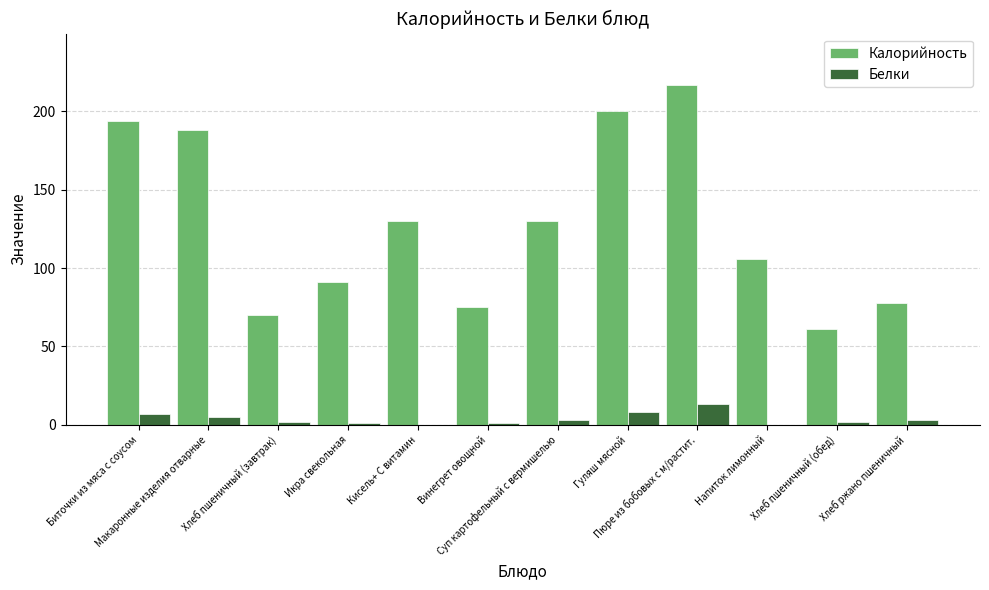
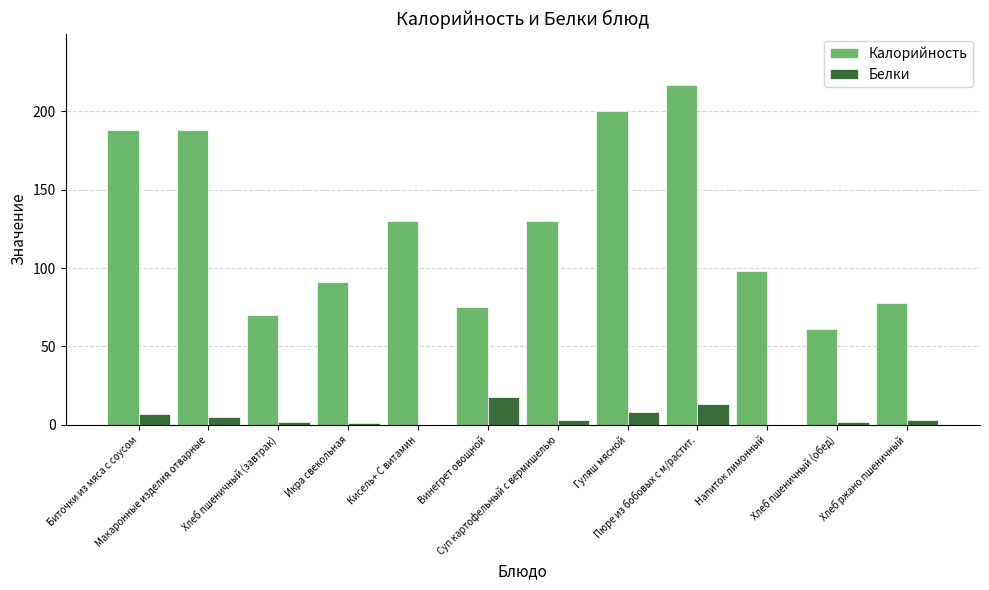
Калорийность, Биточки из мяса с соусом: 194 -> 188
Белки, Винегрет овощной: 1 -> 18
Калорийность, Напиток лимонный: 106 -> 98
